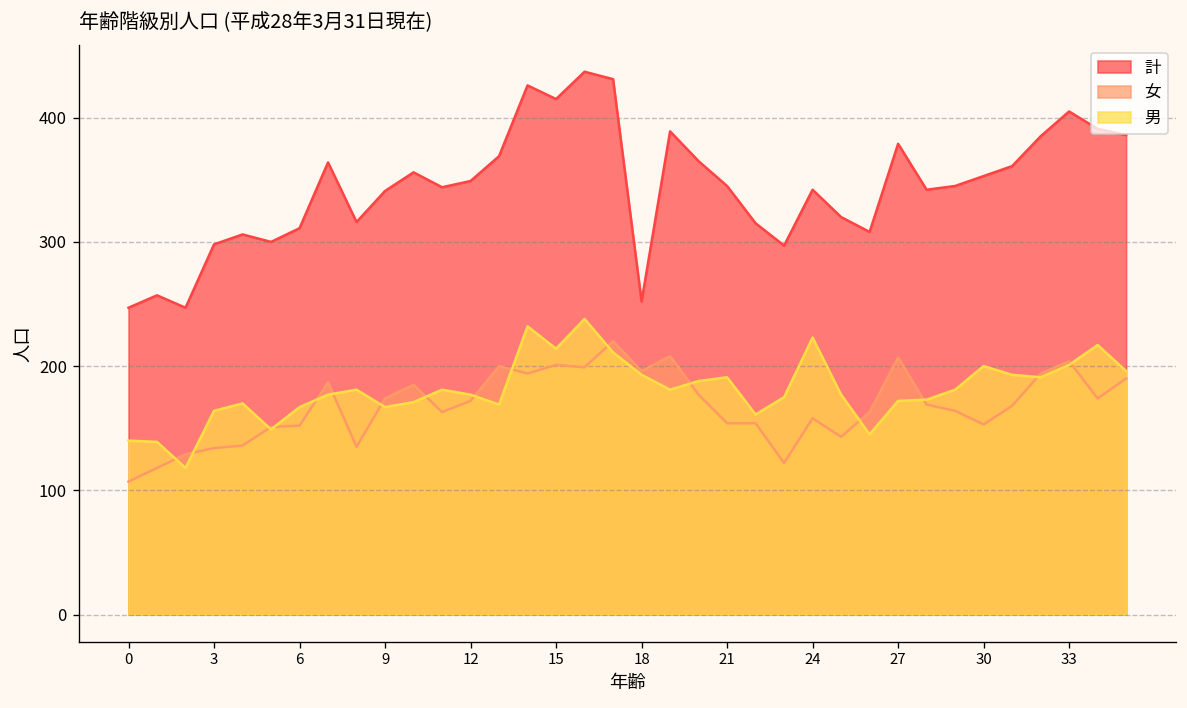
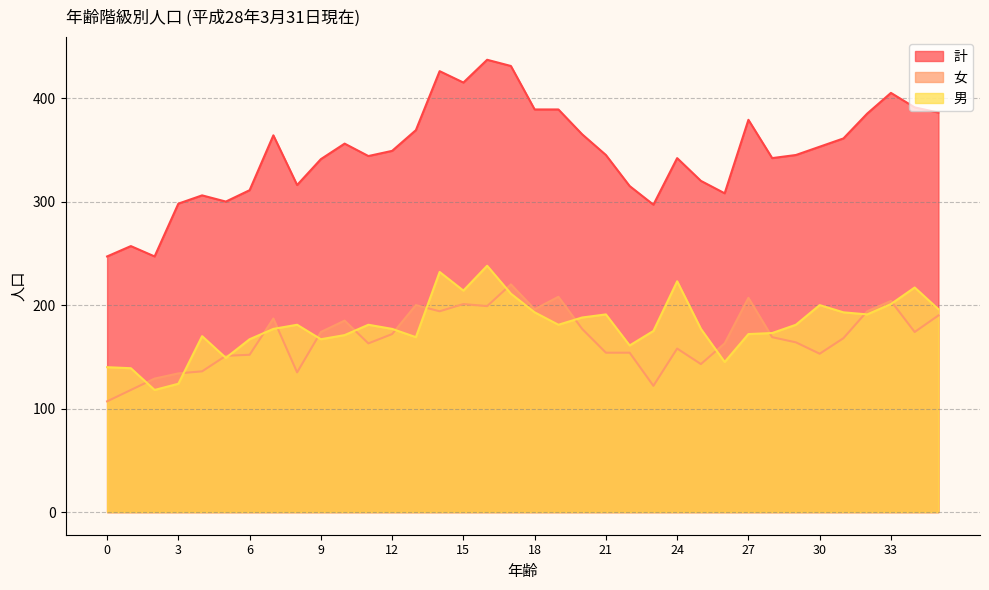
男, 3: 164 -> 124
計, 18: 252 -> 389
